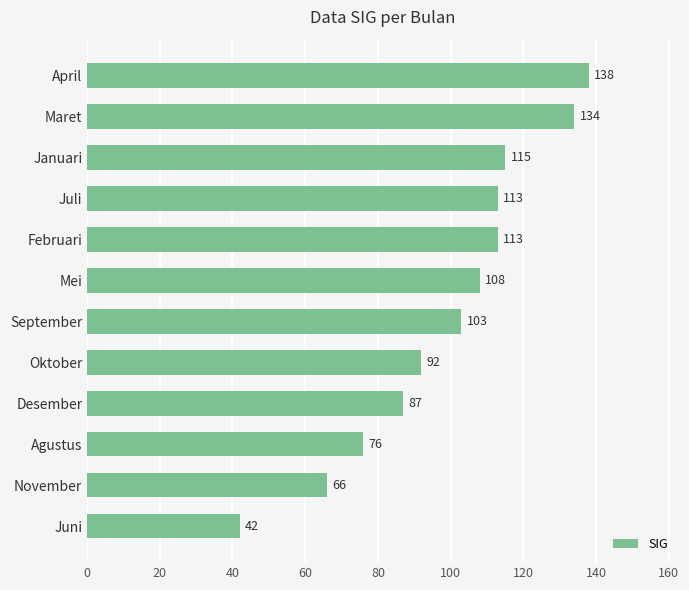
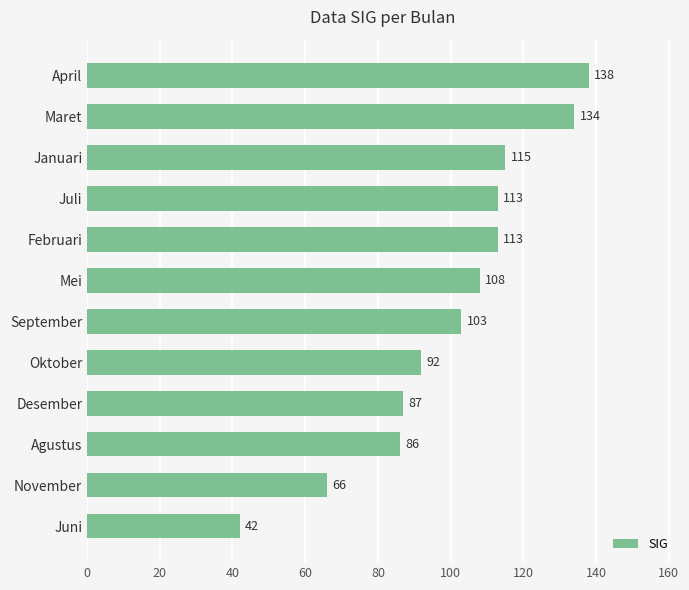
Agustus: 76 -> 86
